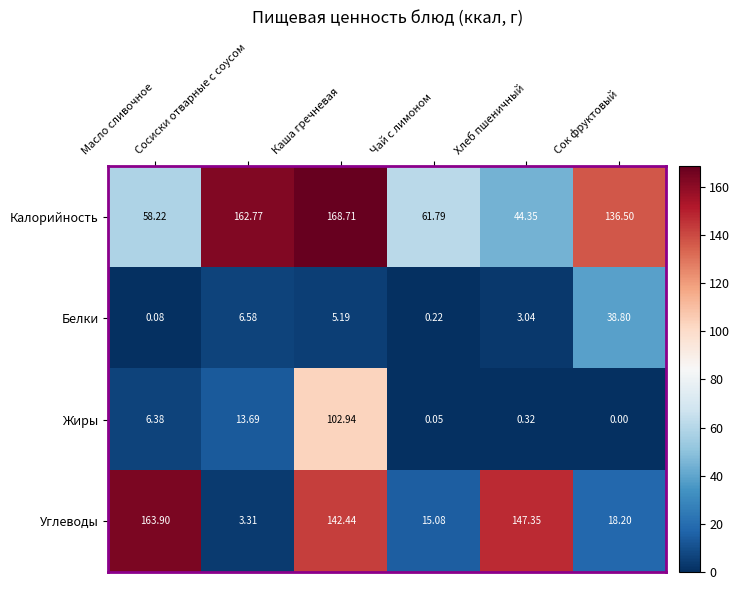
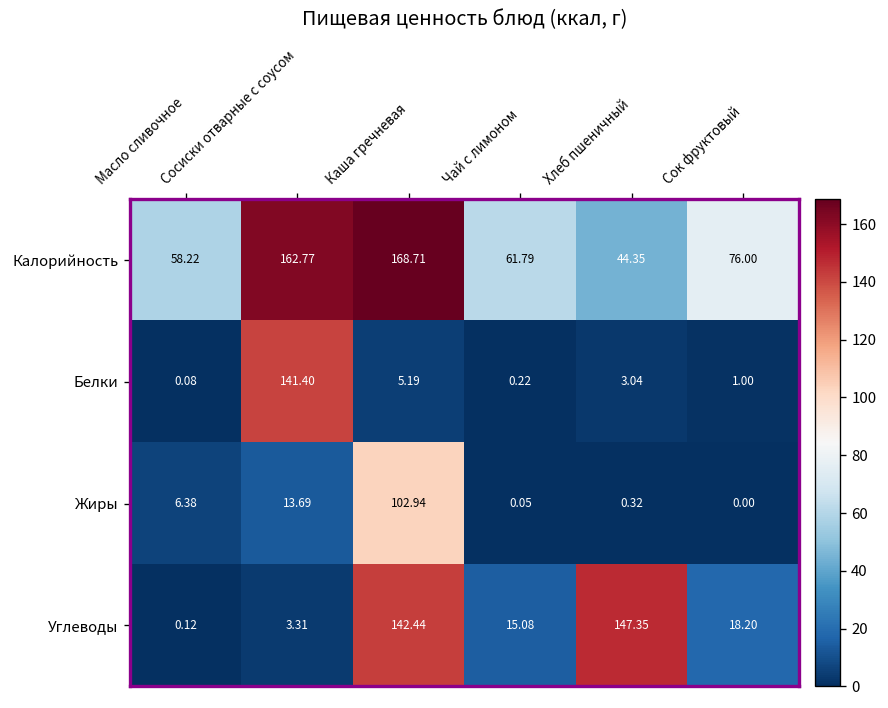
Калорийность, Сок фруктовый: 136.50 -> 76.00
Белки, Сосиски отварные с соусом: 6.58 -> 141.40
Белки, Сок фруктовый: 38.80 -> 1.00
Углеводы, Масло сливочное: 163.90 -> 0.12
